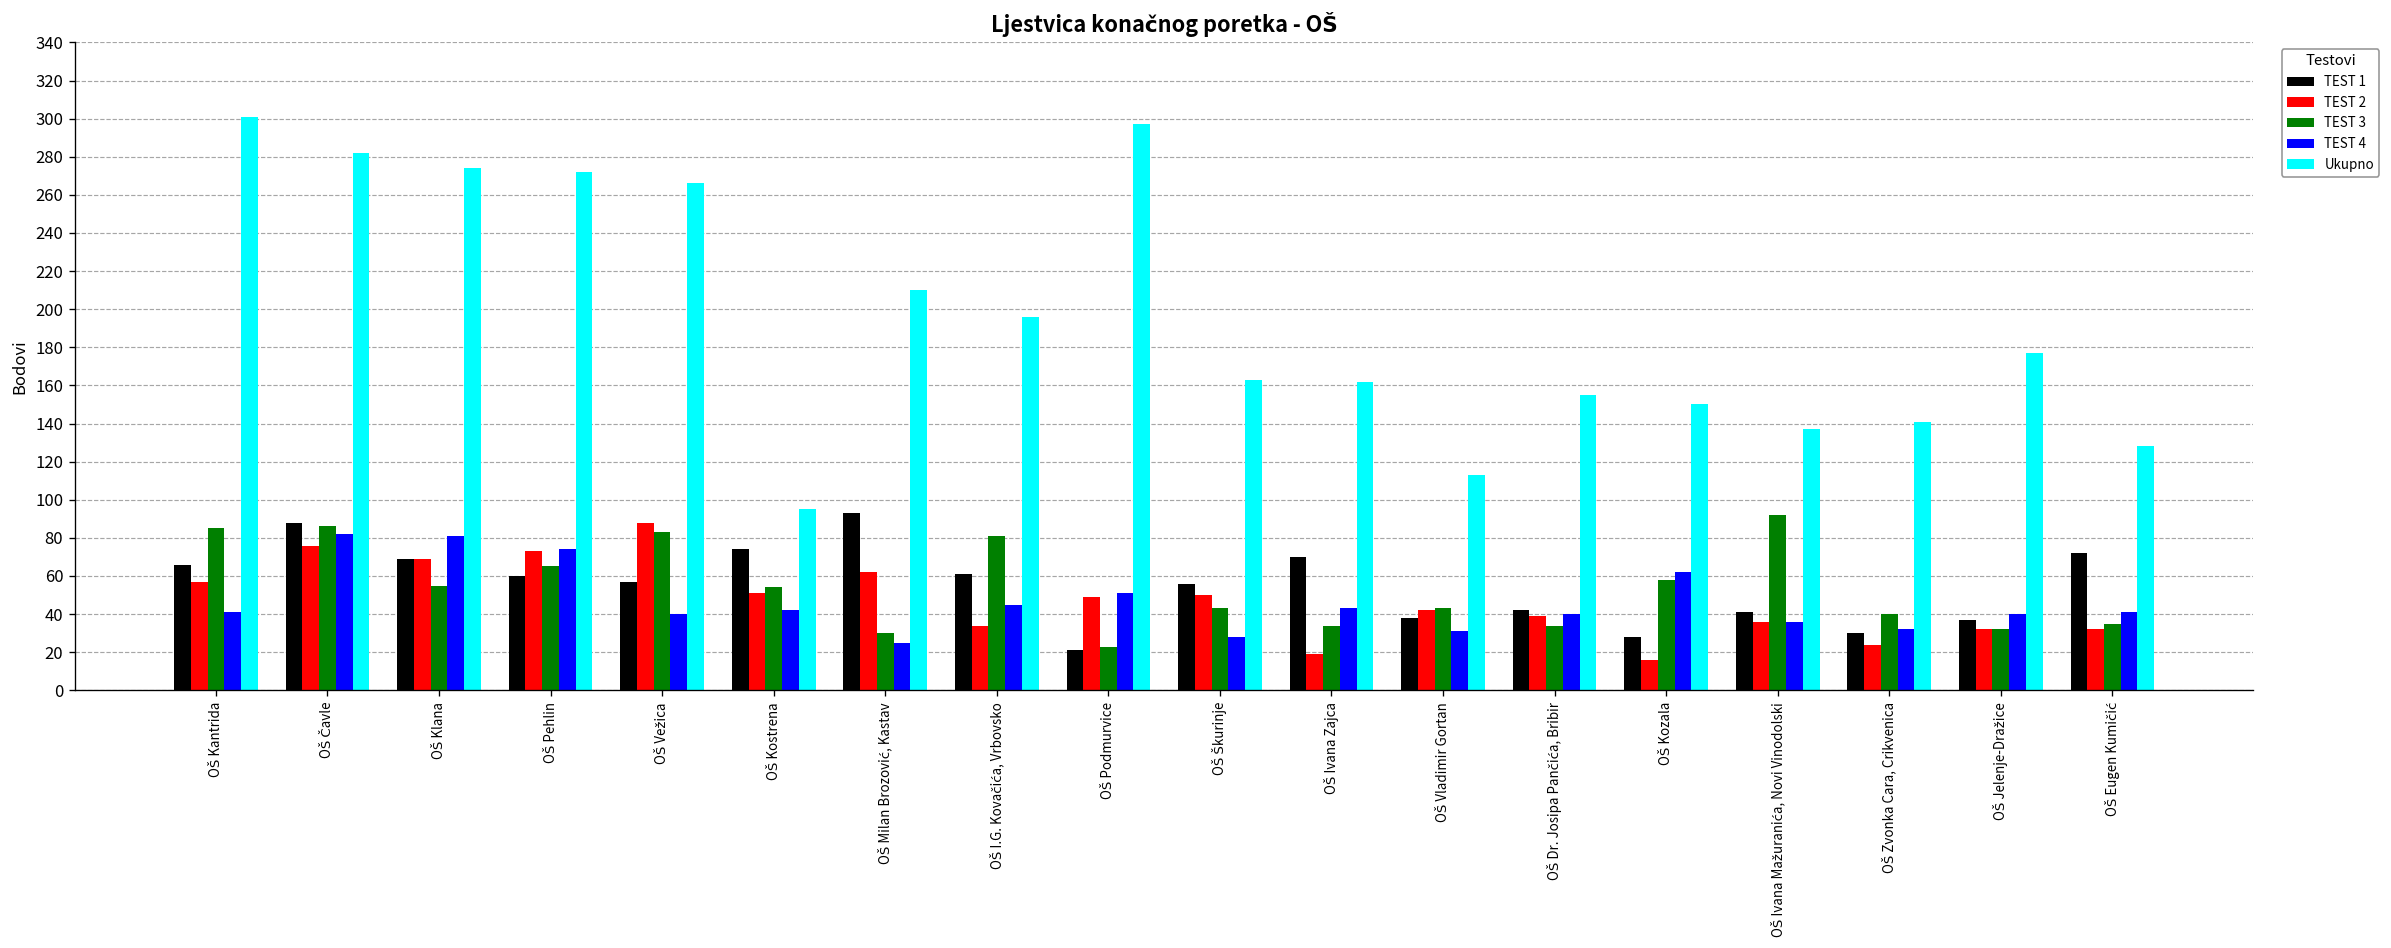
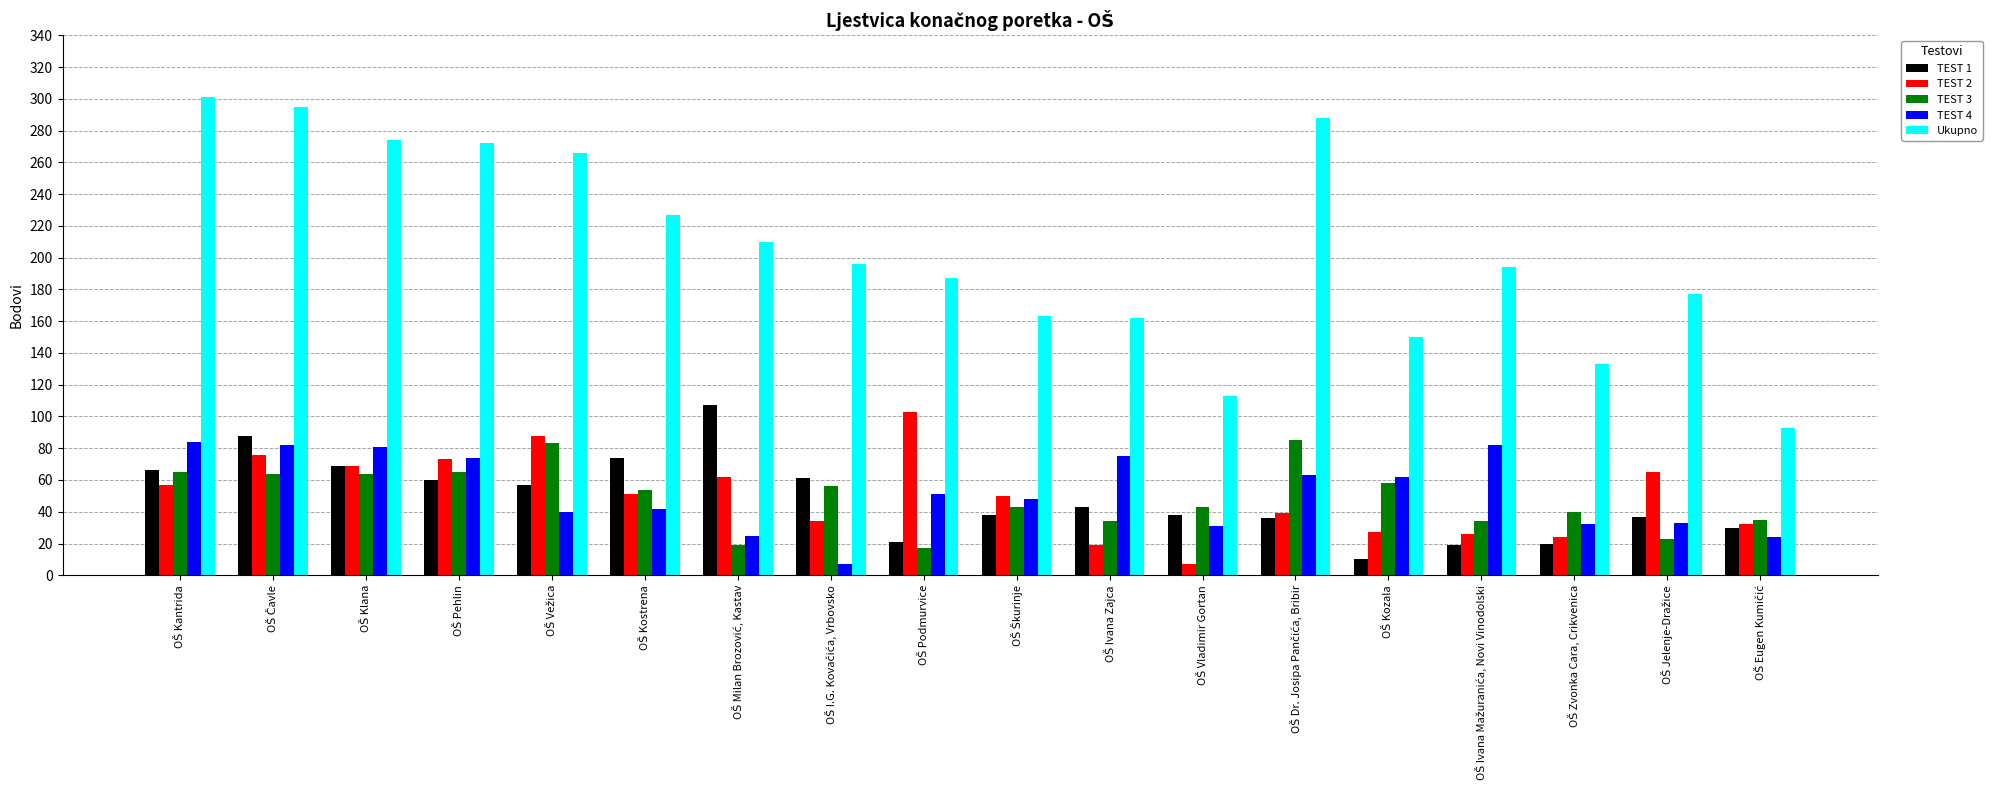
TEST 3, OŠ Kantrida: 85 -> 65
TEST 4, OŠ Kantrida: 41 -> 84
TEST 3, OŠ Čavle: 86 -> 64
Ukupno, OŠ Čavle: 282 -> 295
TEST 3, OŠ Klana: 55 -> 64
Ukupno, OŠ Kostrena: 95 -> 227
TEST 1, OŠ Milan Brozović, Kastav: 93 -> 107
TEST 3, OŠ Milan Brozović, Kastav: 30 -> 19
TEST 3, OŠ I.G. Kovačića, Vrbovsko: 81 -> 56
TEST 4, OŠ I.G. Kovačića, Vrbovsko: 45 -> 7
TEST 2, OŠ Podmurvice: 49 -> 103
TEST 3, OŠ Podmurvice: 23 -> 17
Ukupno, OŠ Podmurvice: 297 -> 187
TEST 1, OŠ Škurinje: 56 -> 38
TEST 4, OŠ Škurinje: 28 -> 48
TEST 1, OŠ Ivana Zajca: 70 -> 43
TEST 4, OŠ Ivana Zajca: 43 -> 75
TEST 2, OŠ Vladimir Gortan: 42 -> 7
TEST 1, OŠ Dr. Josipa Pančića, Bribir: 42 -> 36
TEST 3, OŠ Dr. Josipa Pančića, Bribir: 34 -> 85
TEST 4, OŠ Dr. Josipa Pančića, Bribir: 40 -> 63
Ukupno, OŠ Dr. Josipa Pančića, Bribir: 155 -> 288
TEST 1, OŠ Kozala: 28 -> 10
TEST 2, OŠ Kozala: 16 -> 27
TEST 1, OŠ Ivana Mažuranića, Novi Vinodolski: 41 -> 19
TEST 2, OŠ Ivana Mažuranića, Novi Vinodolski: 36 -> 26
TEST 3, OŠ Ivana Mažuranića, Novi Vinodolski: 92 -> 34
TEST 4, OŠ Ivana Mažuranića, Novi Vinodolski: 36 -> 82
Ukupno, OŠ Ivana Mažuranića, Novi Vinodolski: 137 -> 194
TEST 1, OŠ Zvonka Cara, Crikvenica: 30 -> 20
Ukupno, OŠ Zvonka Cara, Crikvenica: 141 -> 133
TEST 2, OŠ Jelenje-Dražice: 32 -> 65
TEST 3, OŠ Jelenje-Dražice: 32 -> 23
TEST 4, OŠ Jelenje-Dražice: 40 -> 33
TEST 1, OŠ Eugen Kumičić: 72 -> 30
TEST 4, OŠ Eugen Kumičić: 41 -> 24
Ukupno, OŠ Eugen Kumičić: 128 -> 93
